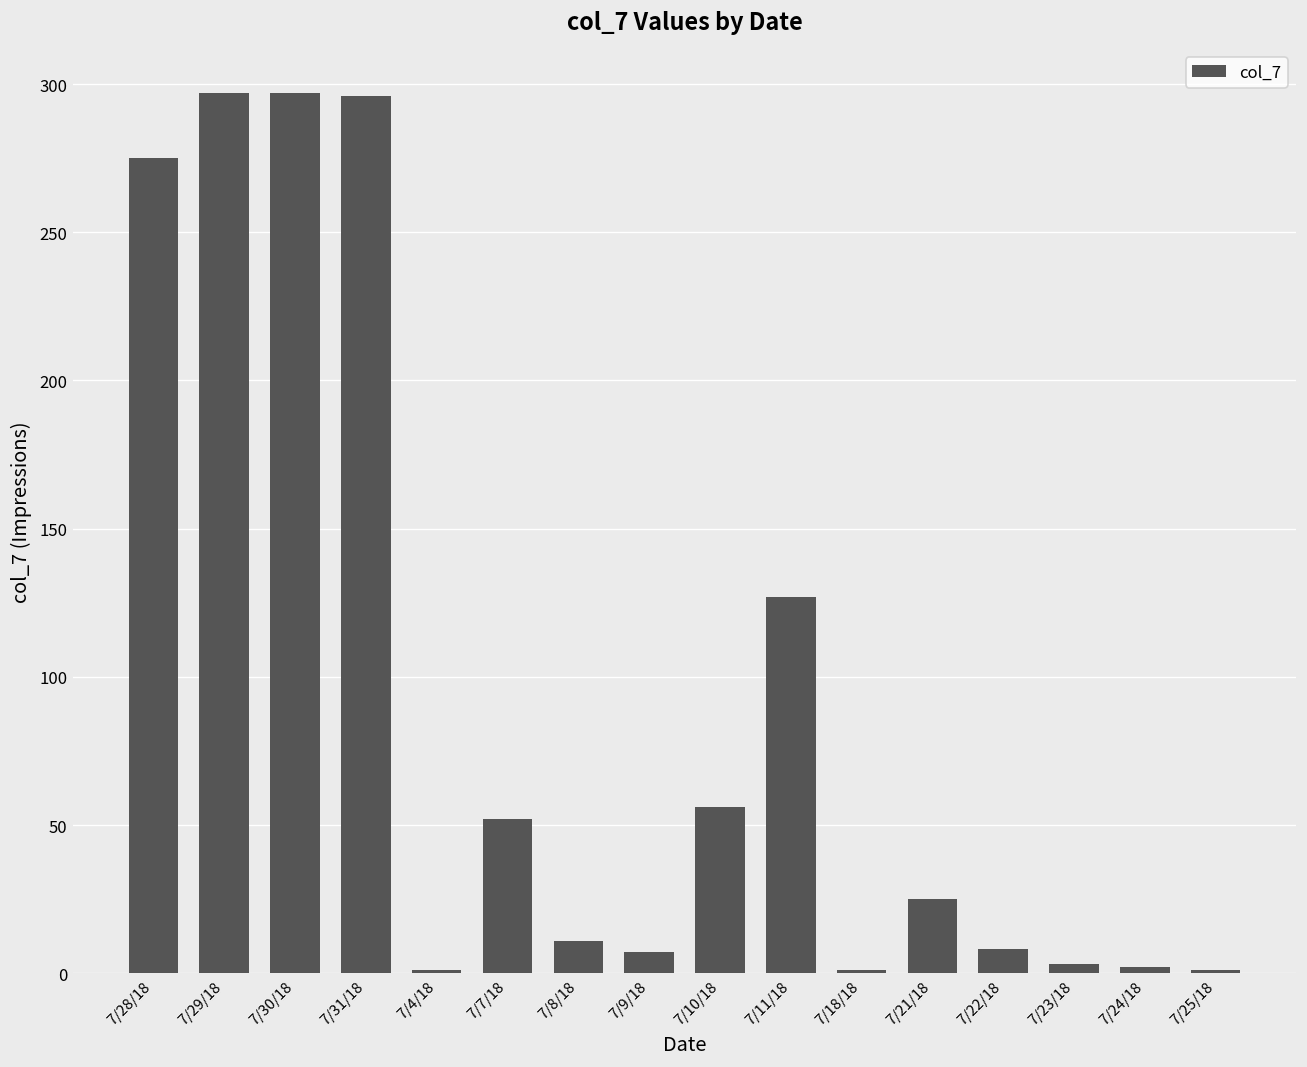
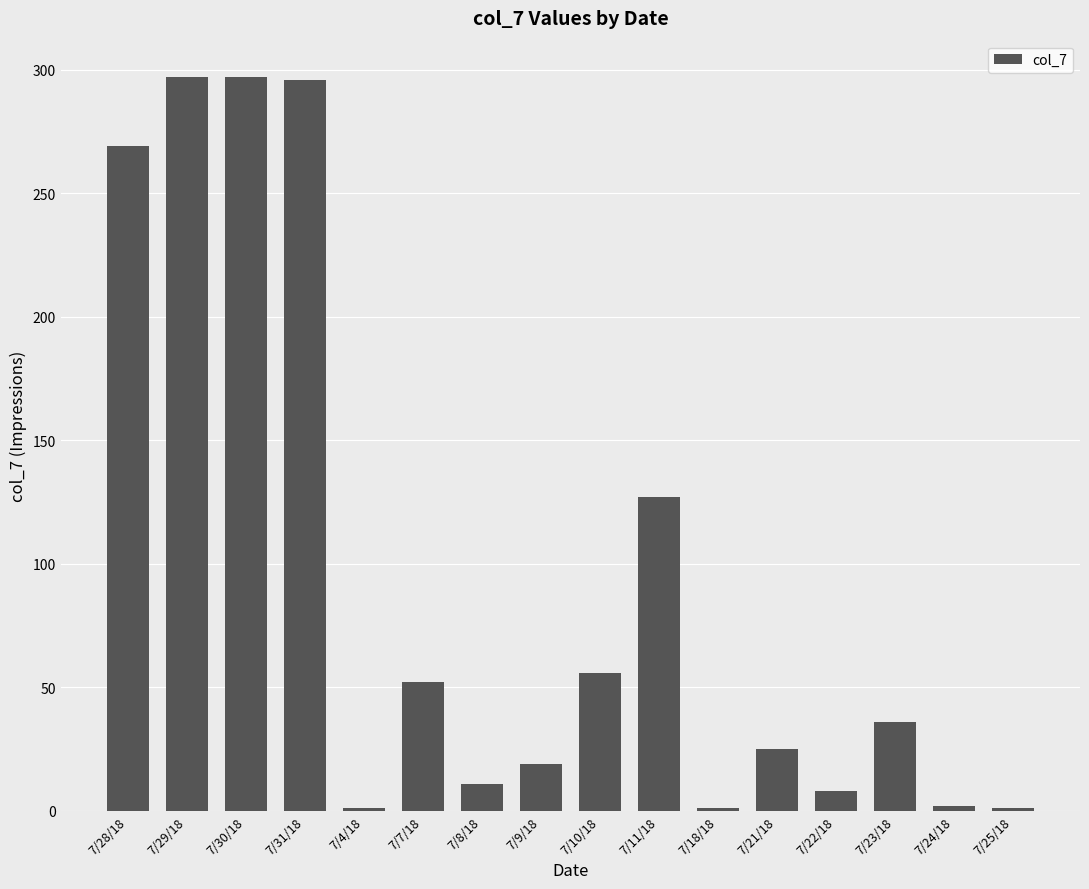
7/28/18: 275 -> 269
7/9/18: 7 -> 19
7/23/18: 3 -> 36
